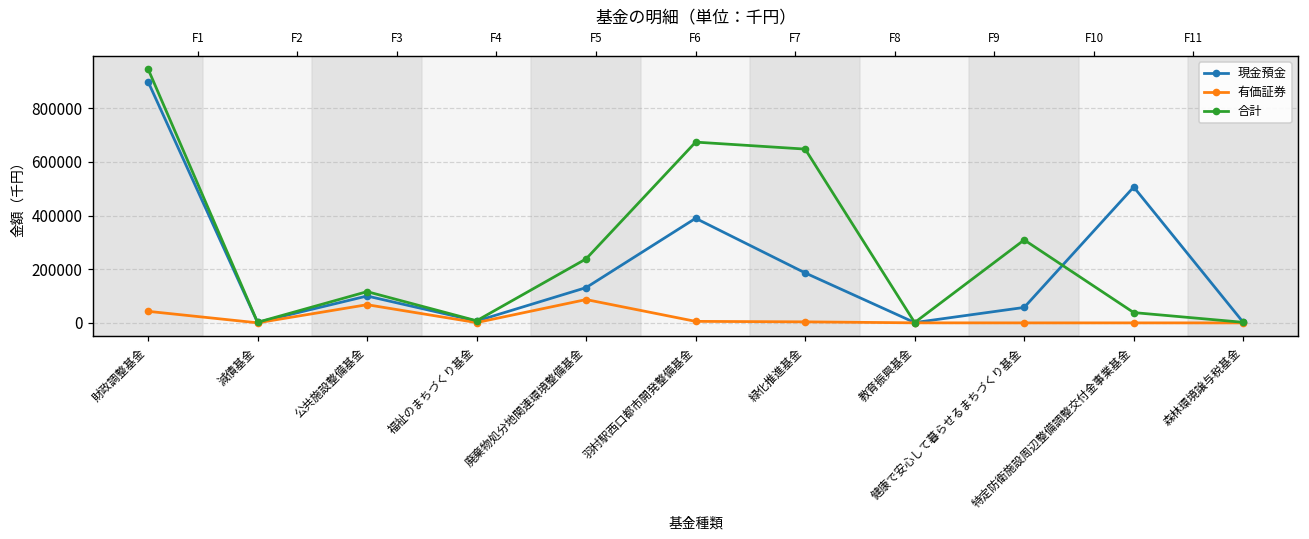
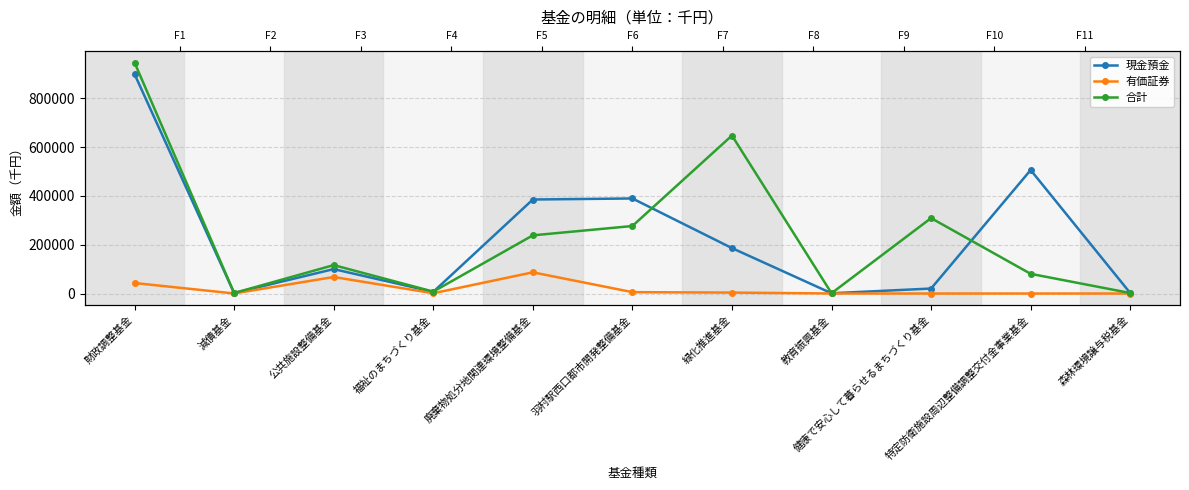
現金預金, 廃棄物処分地関連環境整備基金: 130000 -> 390000
合計, 羽村駅西口都市開発整備基金: 670000 -> 280000
現金預金, 健康で安心して暮らせるまちづくり基金: 60000 -> 20000
合計, 特定防衛施設周辺整備調整交付金事業基金: 40000 -> 80000
